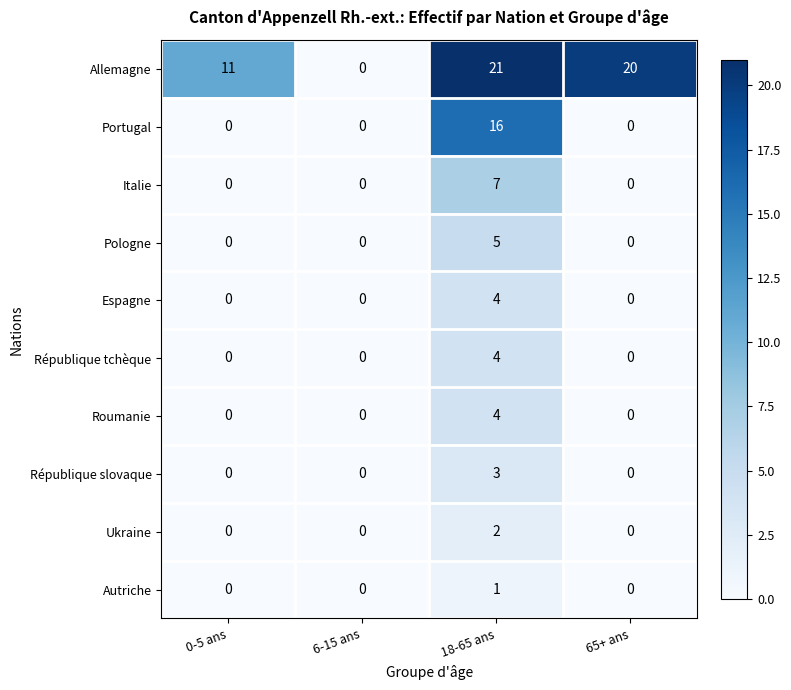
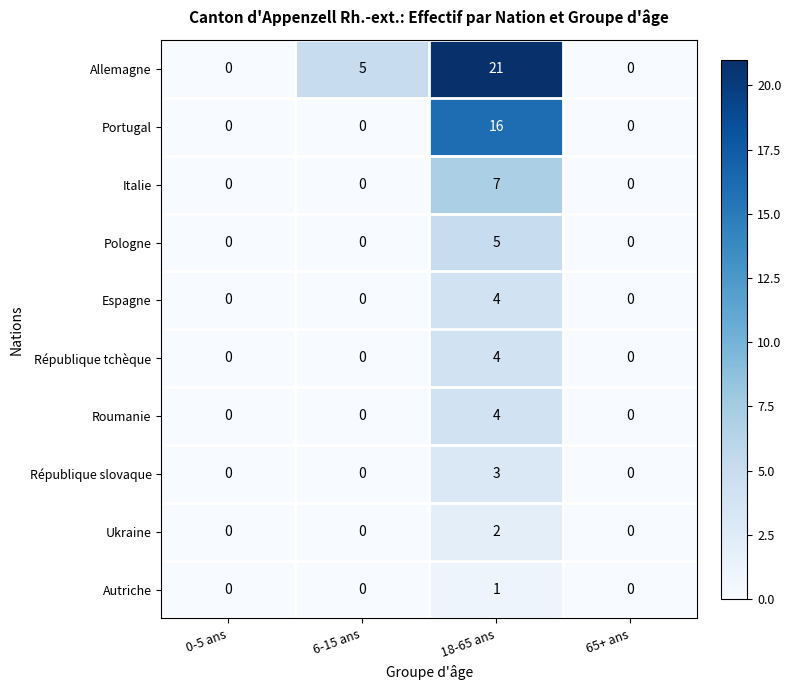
Allemagne, 0-5 ans: 11 -> 0
Allemagne, 6-15 ans: 0 -> 5
Allemagne, 65+ ans: 20 -> 0
